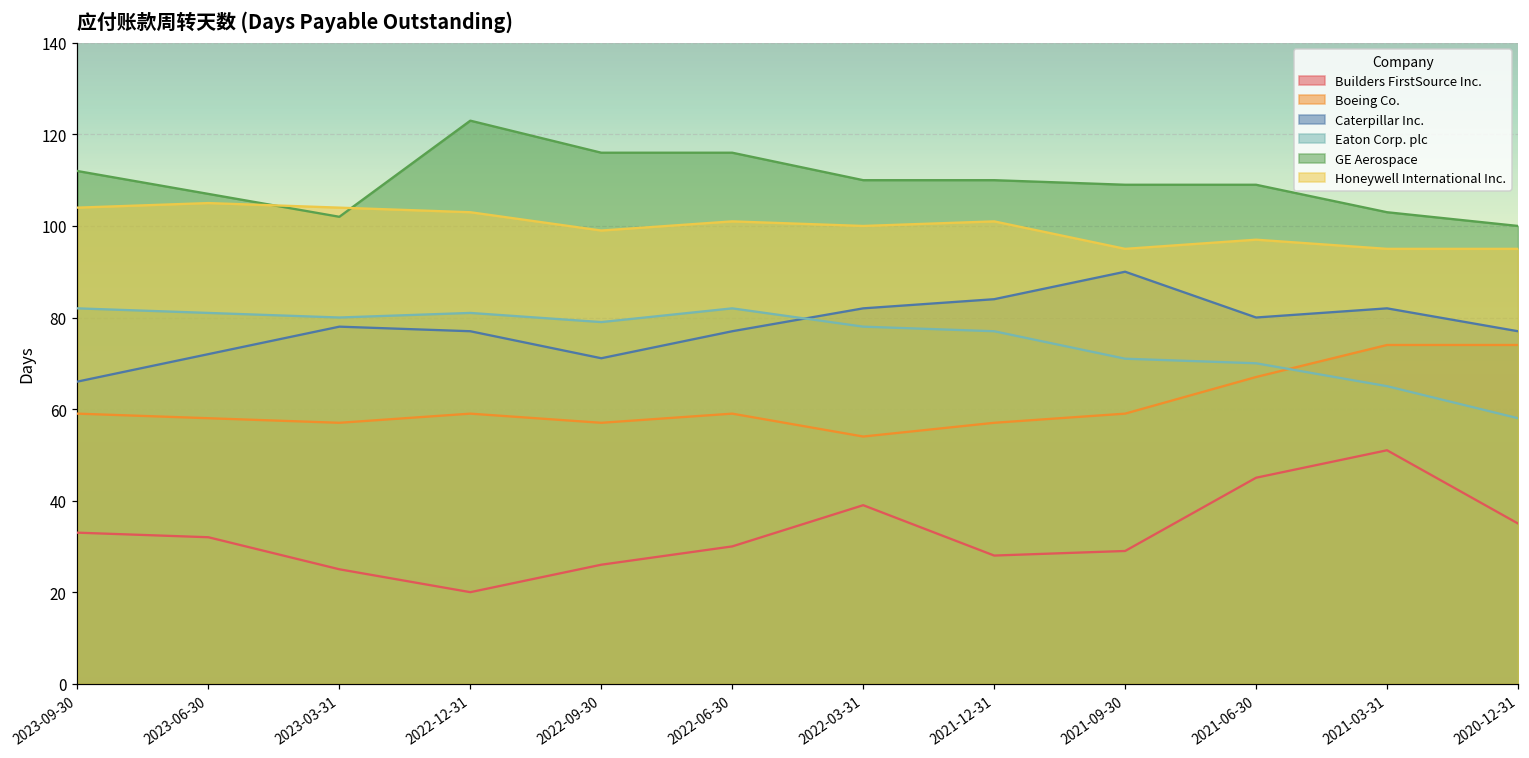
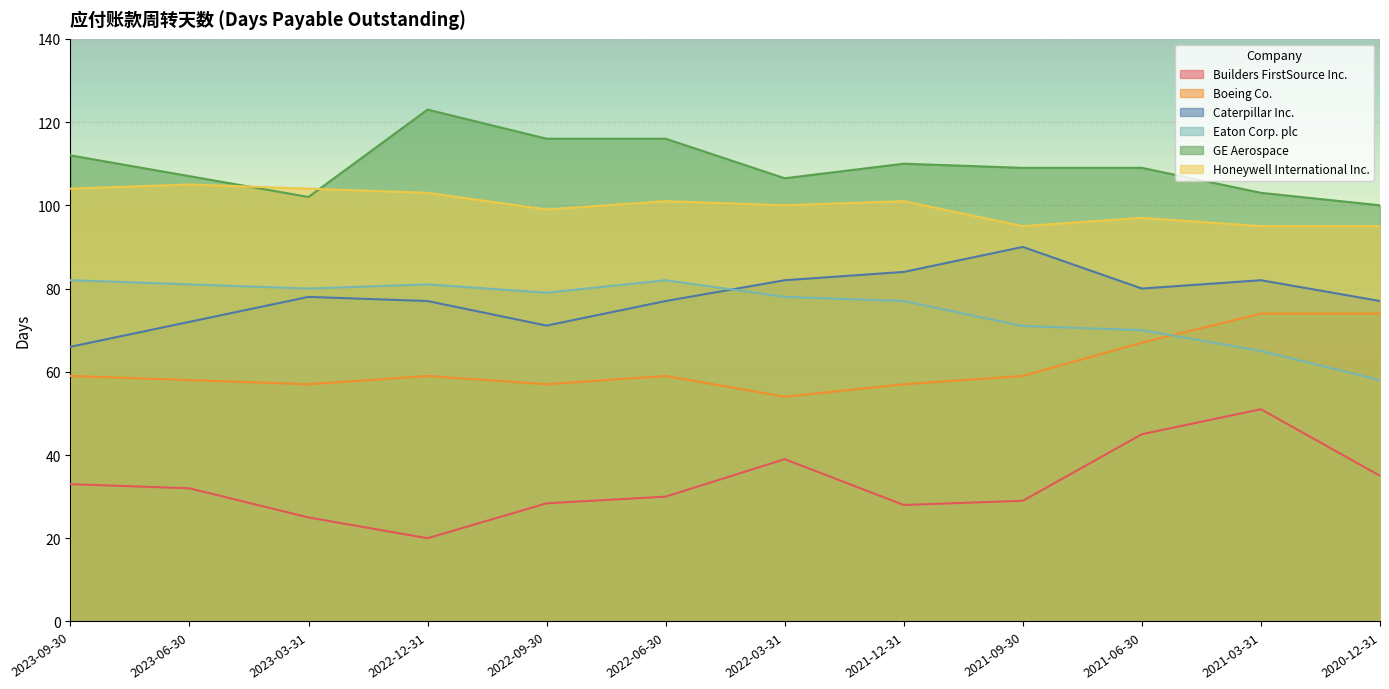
Builders FirstSource Inc., 2022-09-30: 26 -> 28
GE Aerospace, 2022-03-31: 110 -> 107
